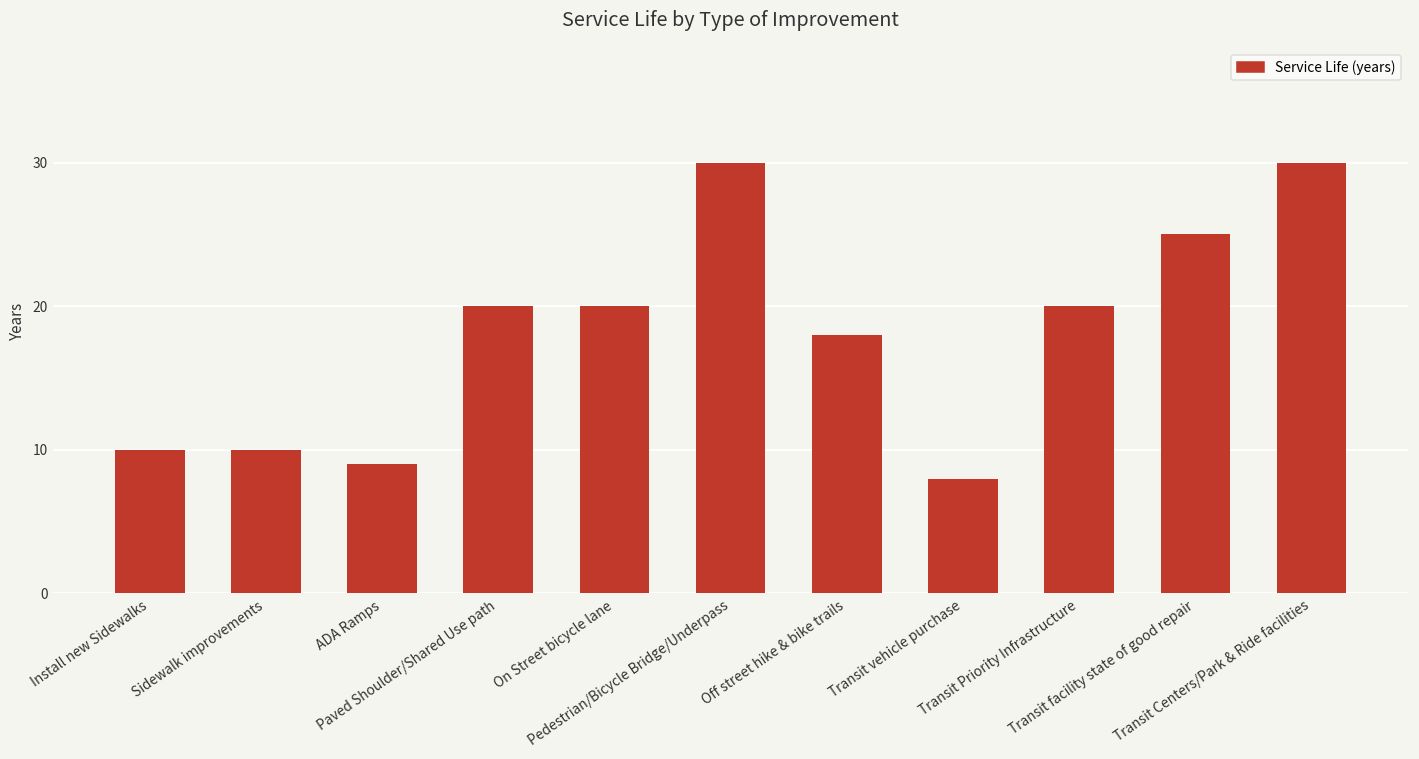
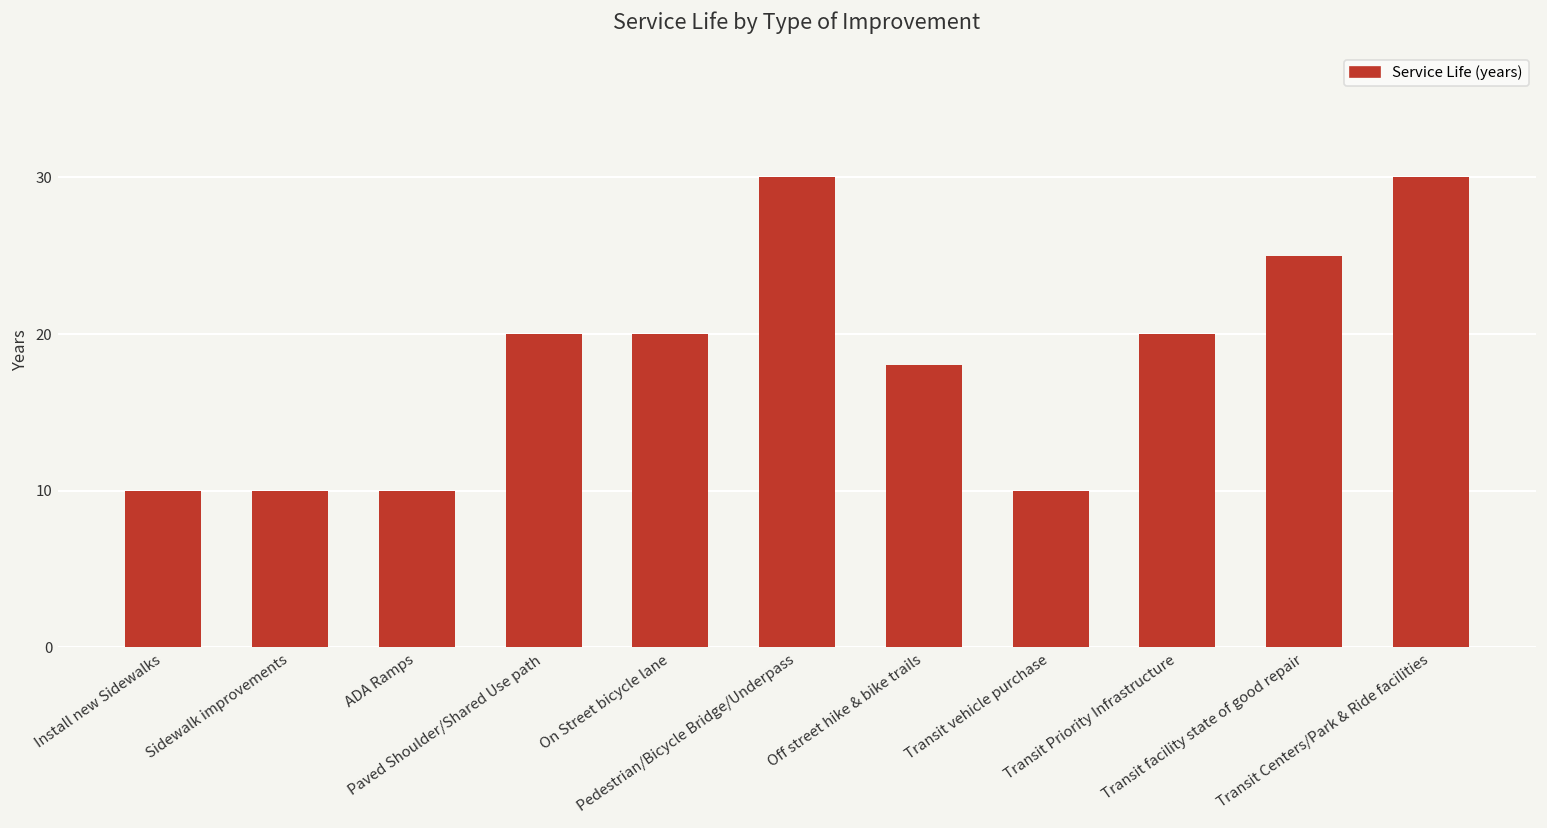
ADA Ramps: 9 -> 10
Transit vehicle purchase: 8 -> 10
